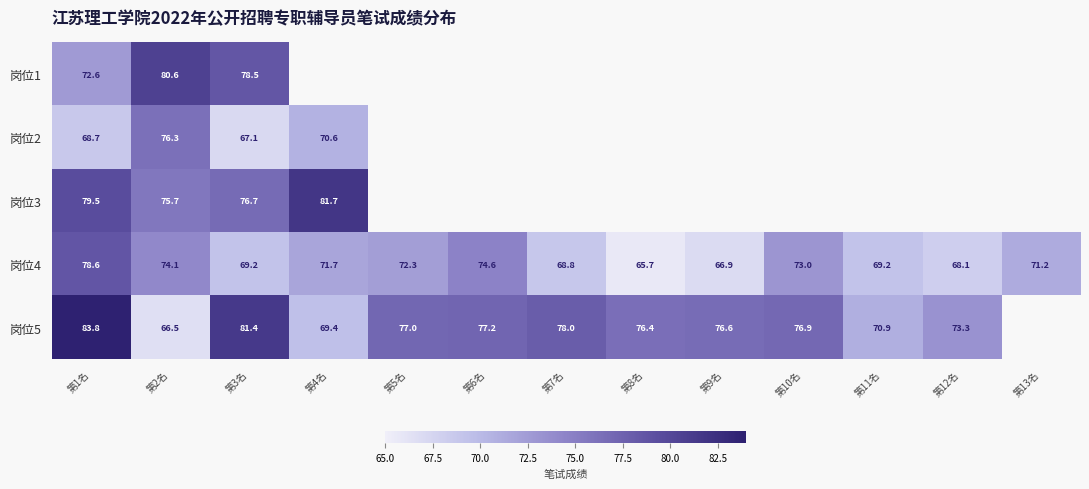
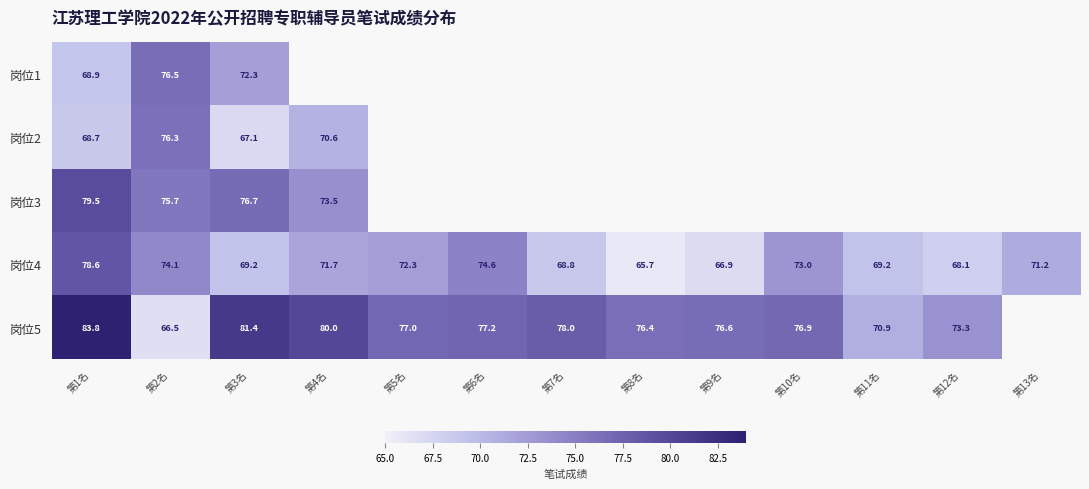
岗位1, 第1名: 72.6 -> 68.9
岗位1, 第2名: 80.6 -> 76.5
岗位1, 第3名: 78.5 -> 72.3
岗位3, 第4名: 81.7 -> 73.5
岗位5, 第4名: 69.4 -> 80.0
